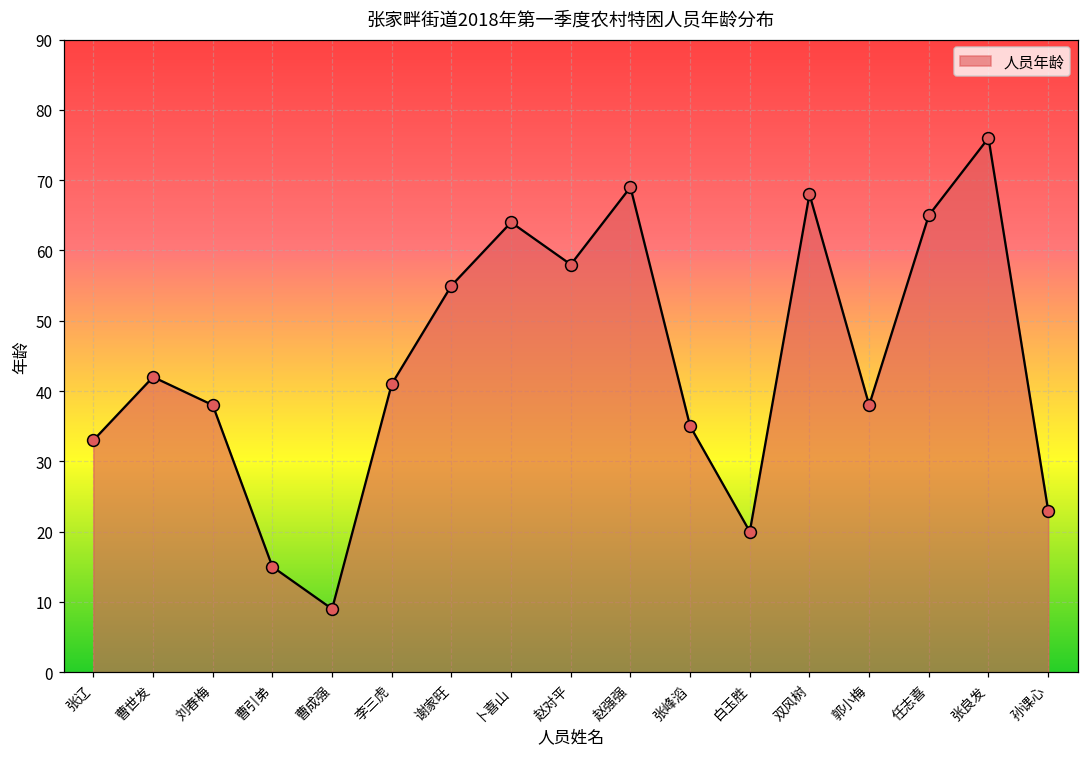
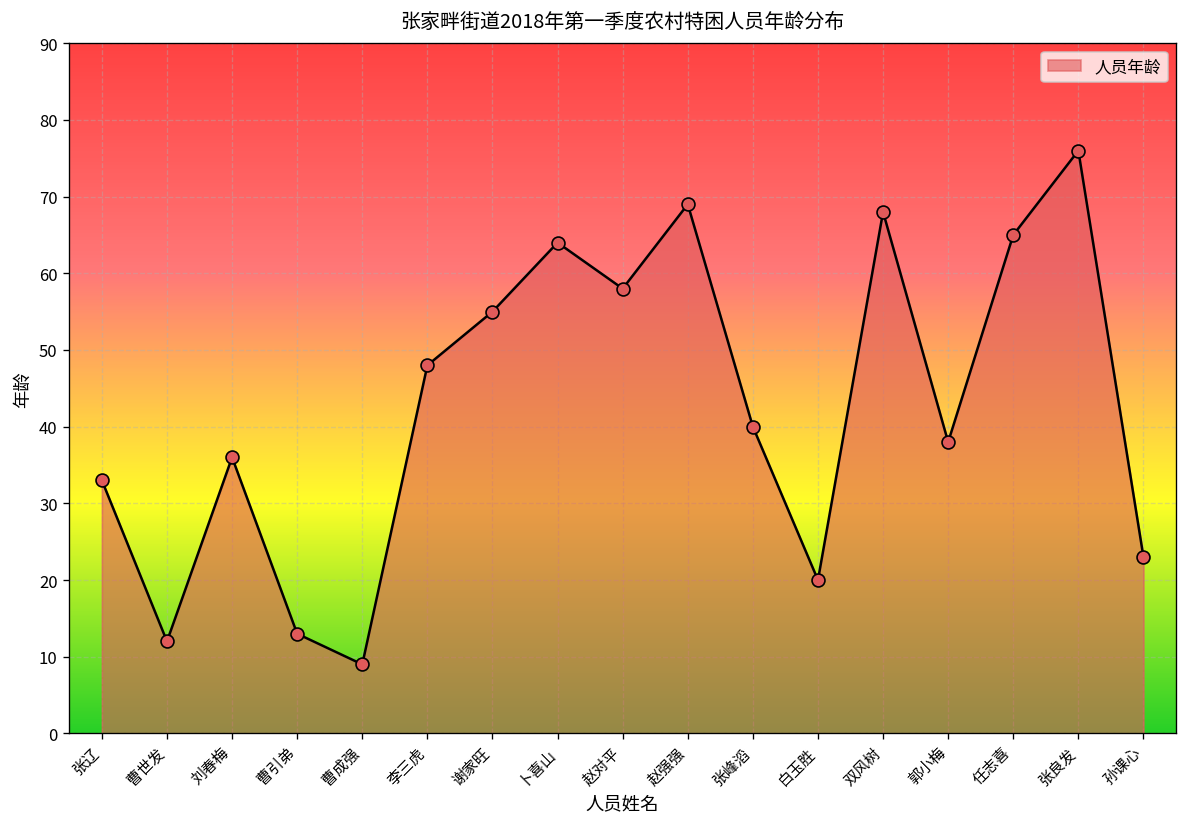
曹世发: 42 -> 12
刘春梅: 38 -> 36
曹引弟: 15 -> 13
李三虎: 41 -> 48
张峰滔: 35 -> 40
